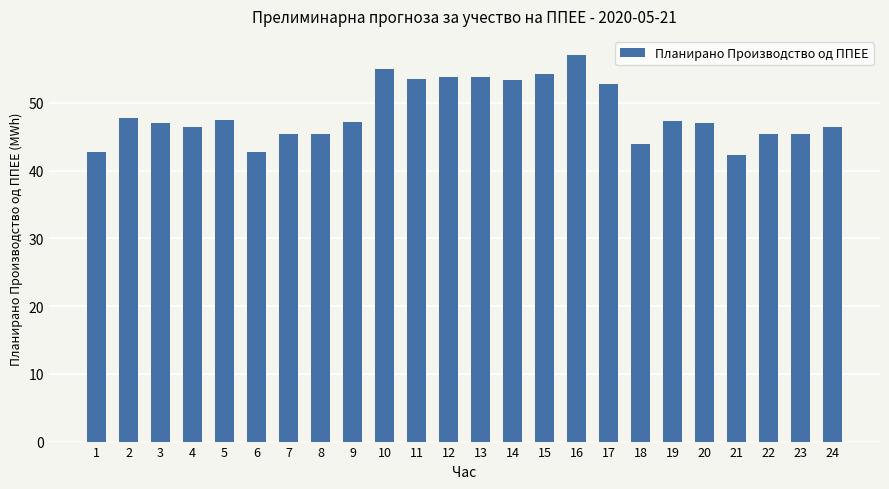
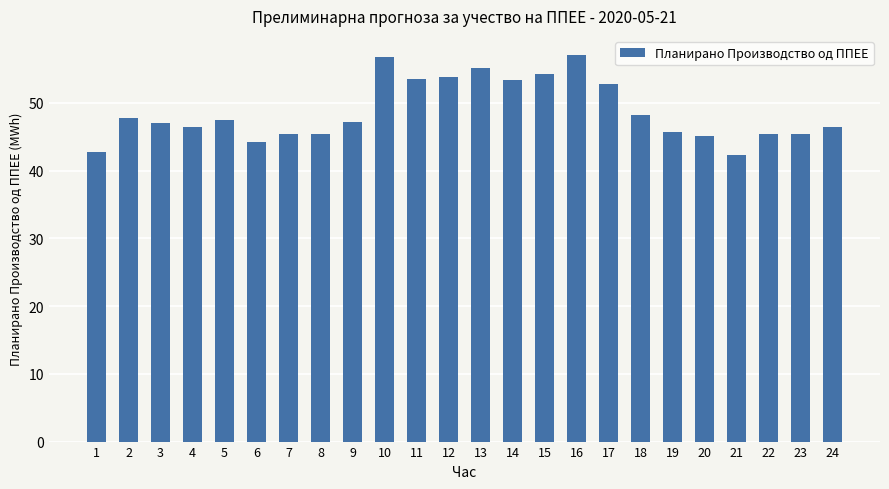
6: 43 -> 44
10: 55 -> 57
13: 54 -> 55
18: 44 -> 48
19: 47 -> 46
20: 47 -> 45
